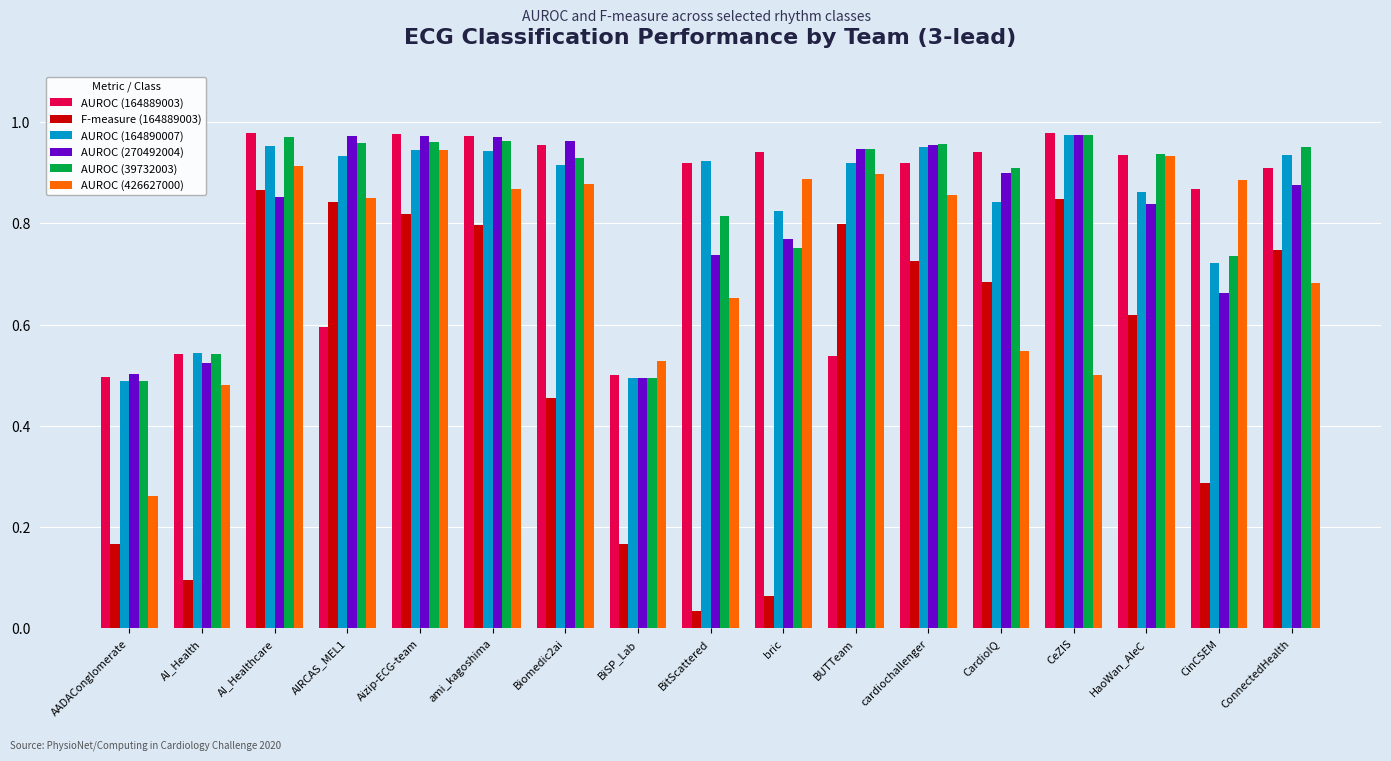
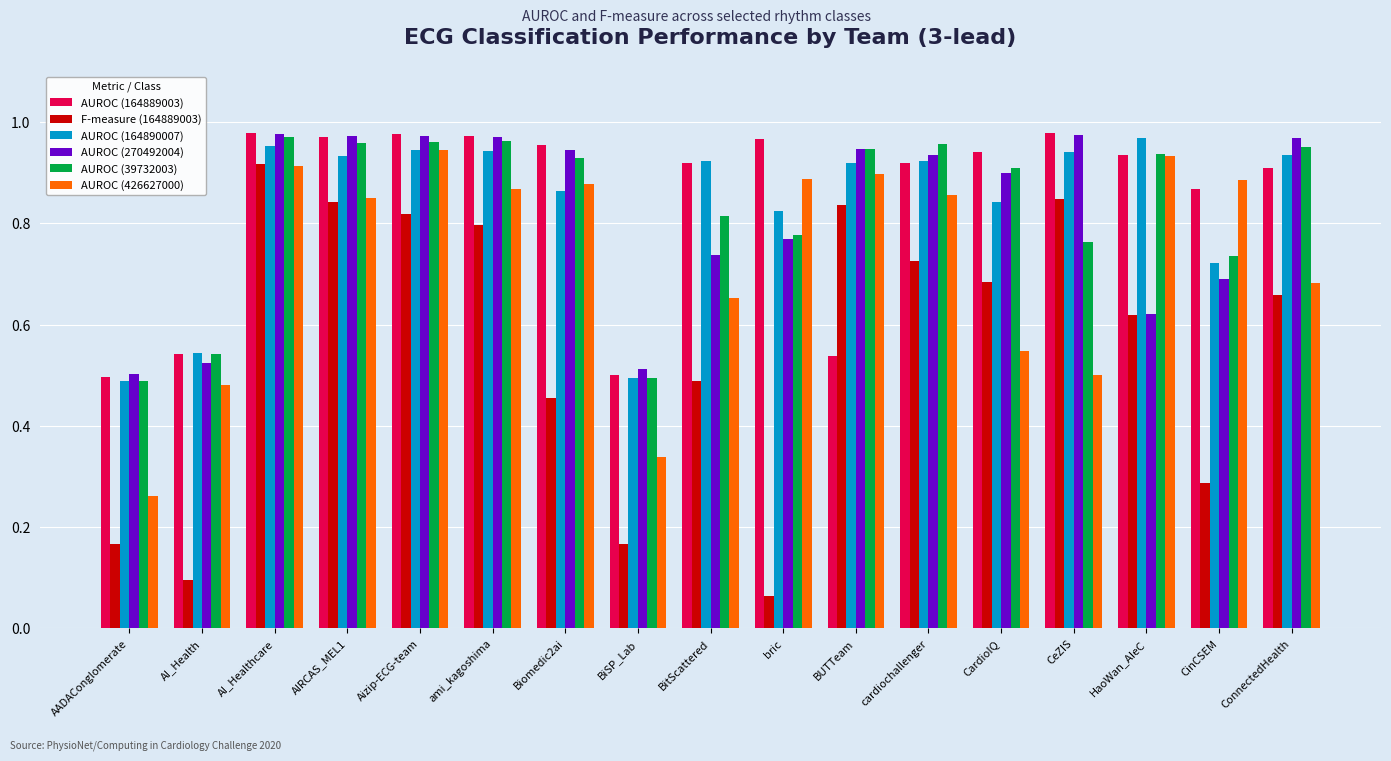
F-measure (164889003), AI_Healthcare: 0.87 -> 0.92
AUROC (270492004), AI_Healthcare: 0.85 -> 0.98
AUROC (164889003), AIRCAS_MEL1: 0.60 -> 0.97
AUROC (164890007), Biomedic2ai: 0.91 -> 0.86
AUROC (270492004), Biomedic2ai: 0.96 -> 0.94
AUROC (270492004), BiSP_Lab: 0.49 -> 0.51
AUROC (426627000), BiSP_Lab: 0.53 -> 0.34
F-measure (164889003), BitScattered: 0.03 -> 0.49
AUROC (164889003), bric: 0.94 -> 0.97
AUROC (39732003), bric: 0.75 -> 0.78
F-measure (164889003), BUTTeam: 0.80 -> 0.84
AUROC (164890007), cardiochallenger: 0.95 -> 0.92
AUROC (270492004), cardiochallenger: 0.96 -> 0.94
AUROC (164890007), CeZIS: 0.98 -> 0.94
AUROC (39732003), CeZIS: 0.97 -> 0.76
AUROC (164890007), HaoWan_AIeC: 0.86 -> 0.97
AUROC (270492004), HaoWan_AIeC: 0.84 -> 0.62
AUROC (270492004), CinCSEM: 0.66 -> 0.69
F-measure (164889003), ConnectedHealth: 0.75 -> 0.66
AUROC (270492004), ConnectedHealth: 0.88 -> 0.97
